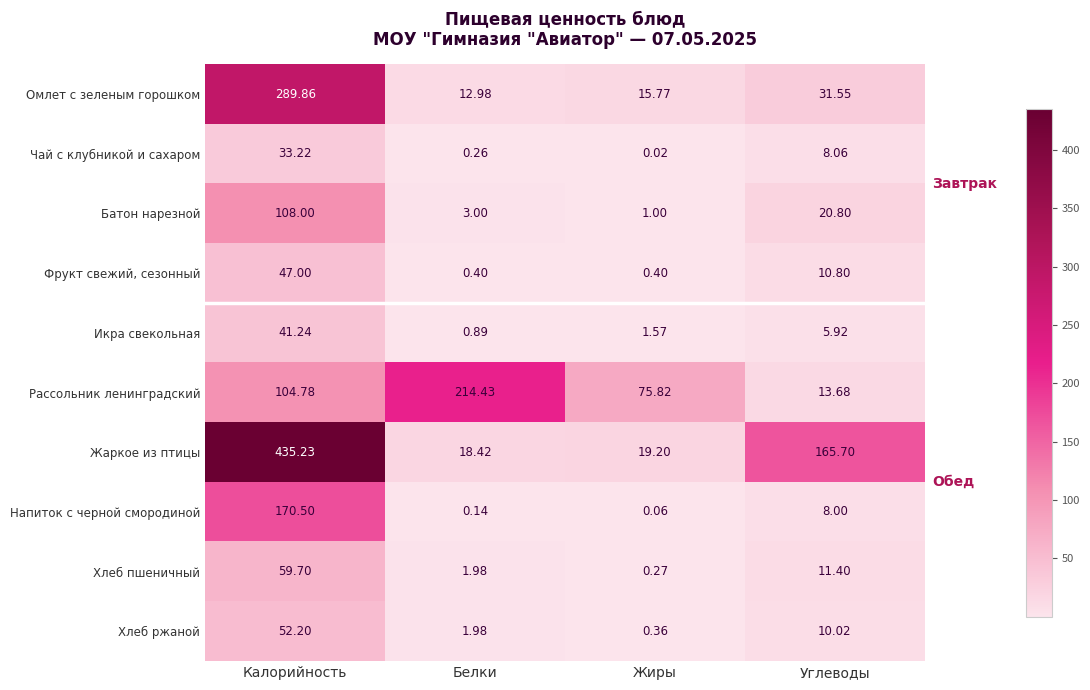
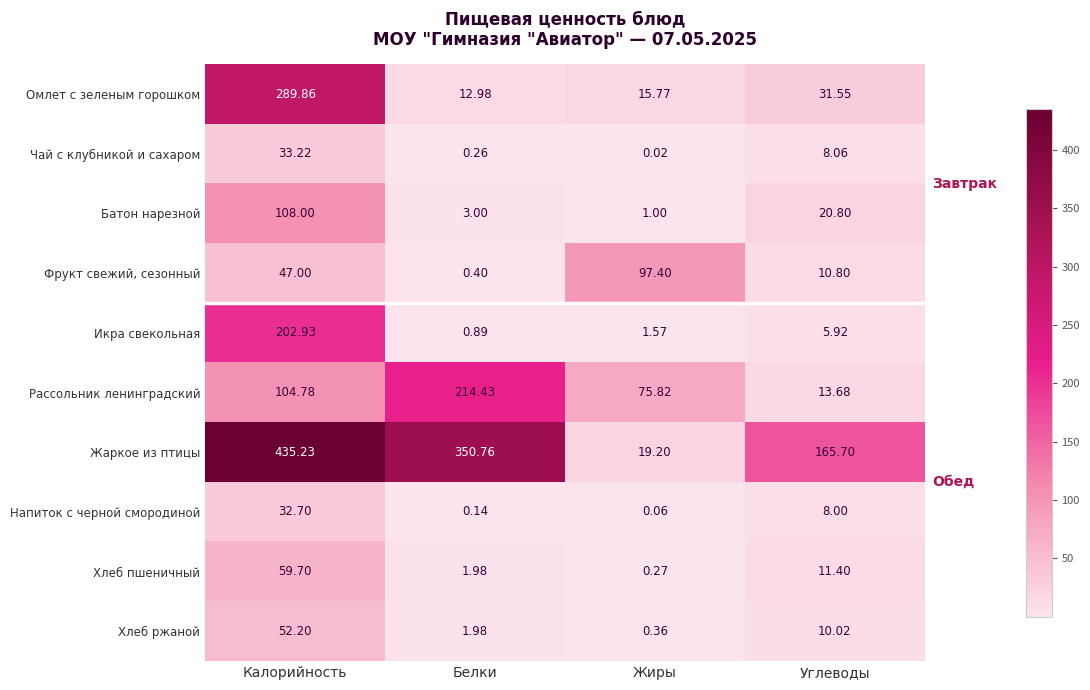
Фрукт свежий, сезонный, Жиры: 0.40 -> 97.40
Икра свекольная, Калорийность: 41.24 -> 202.93
Жаркое из птицы, Белки: 18.42 -> 350.76
Напиток с черной смородиной, Калорийность: 170.50 -> 32.70
